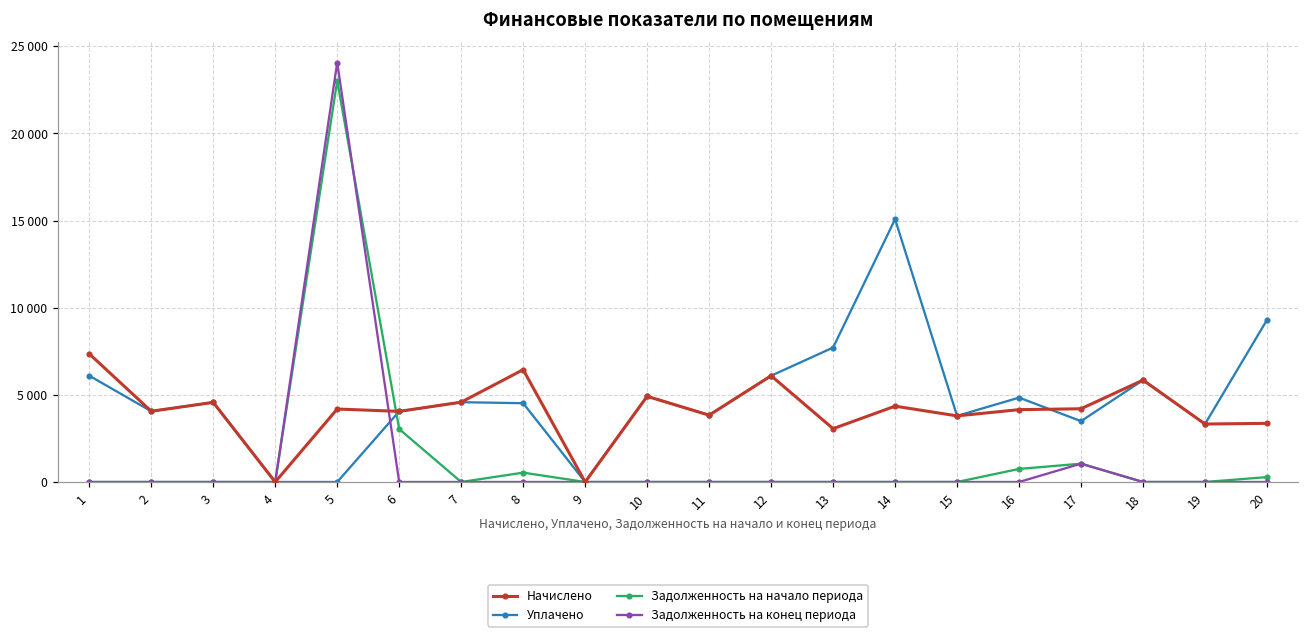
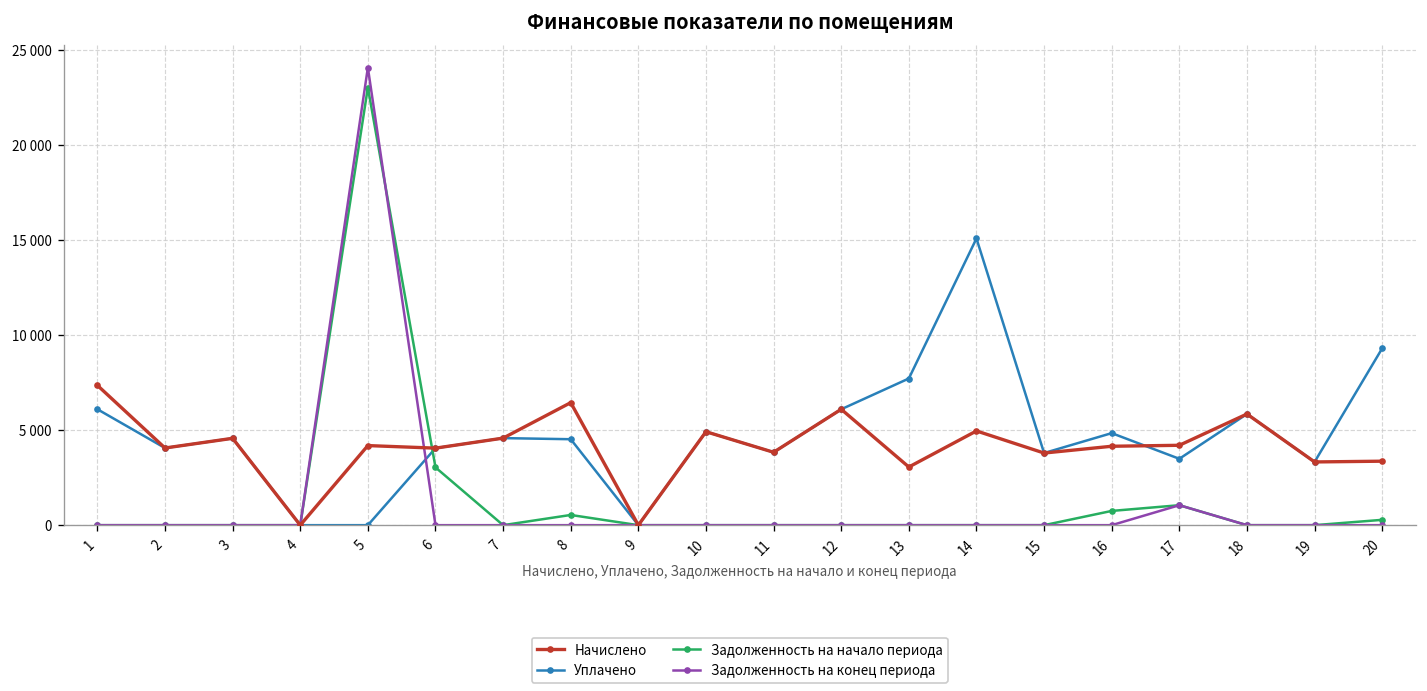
Начислено, 14: 4400 -> 5000
